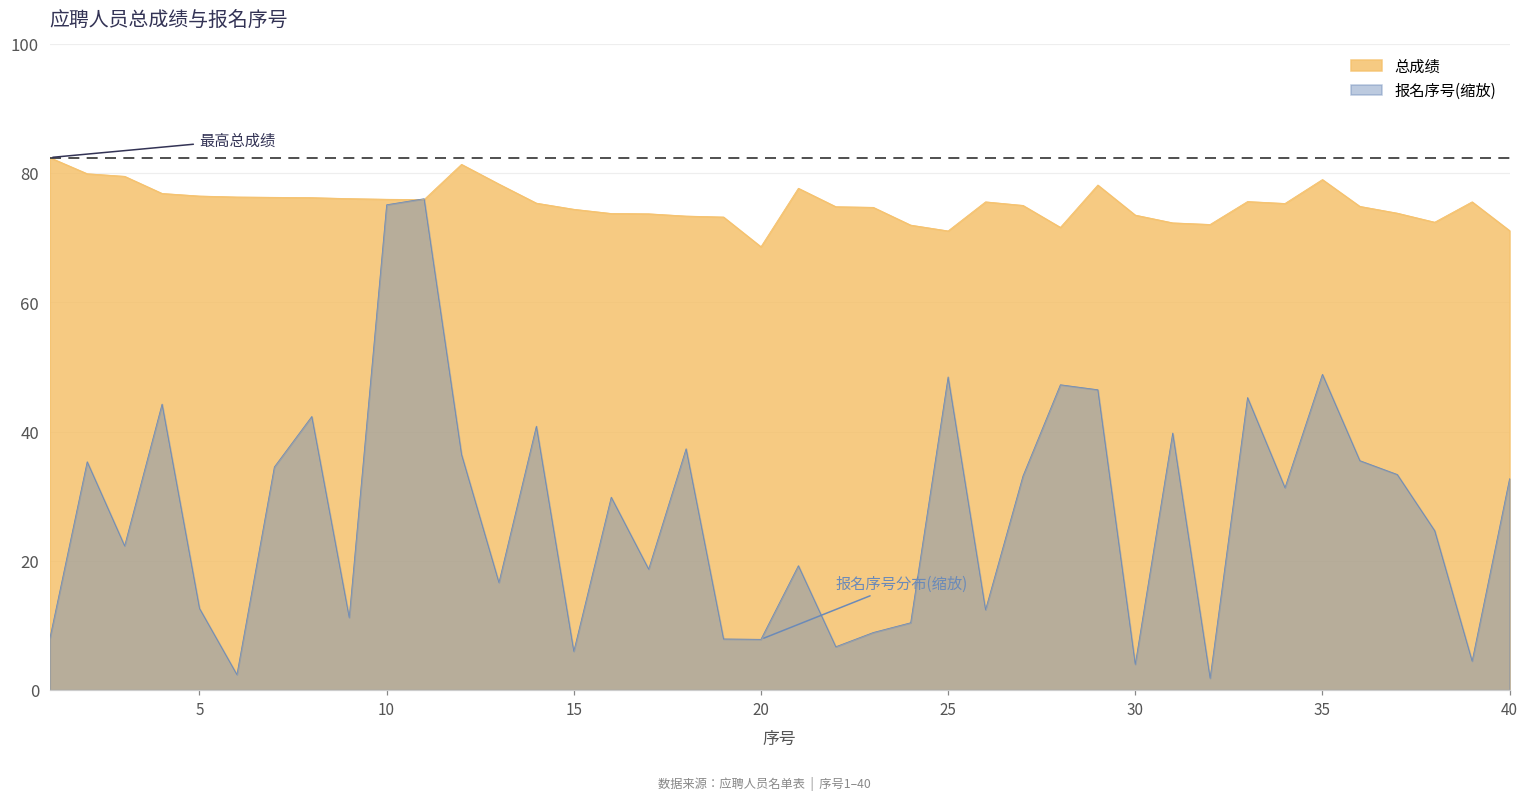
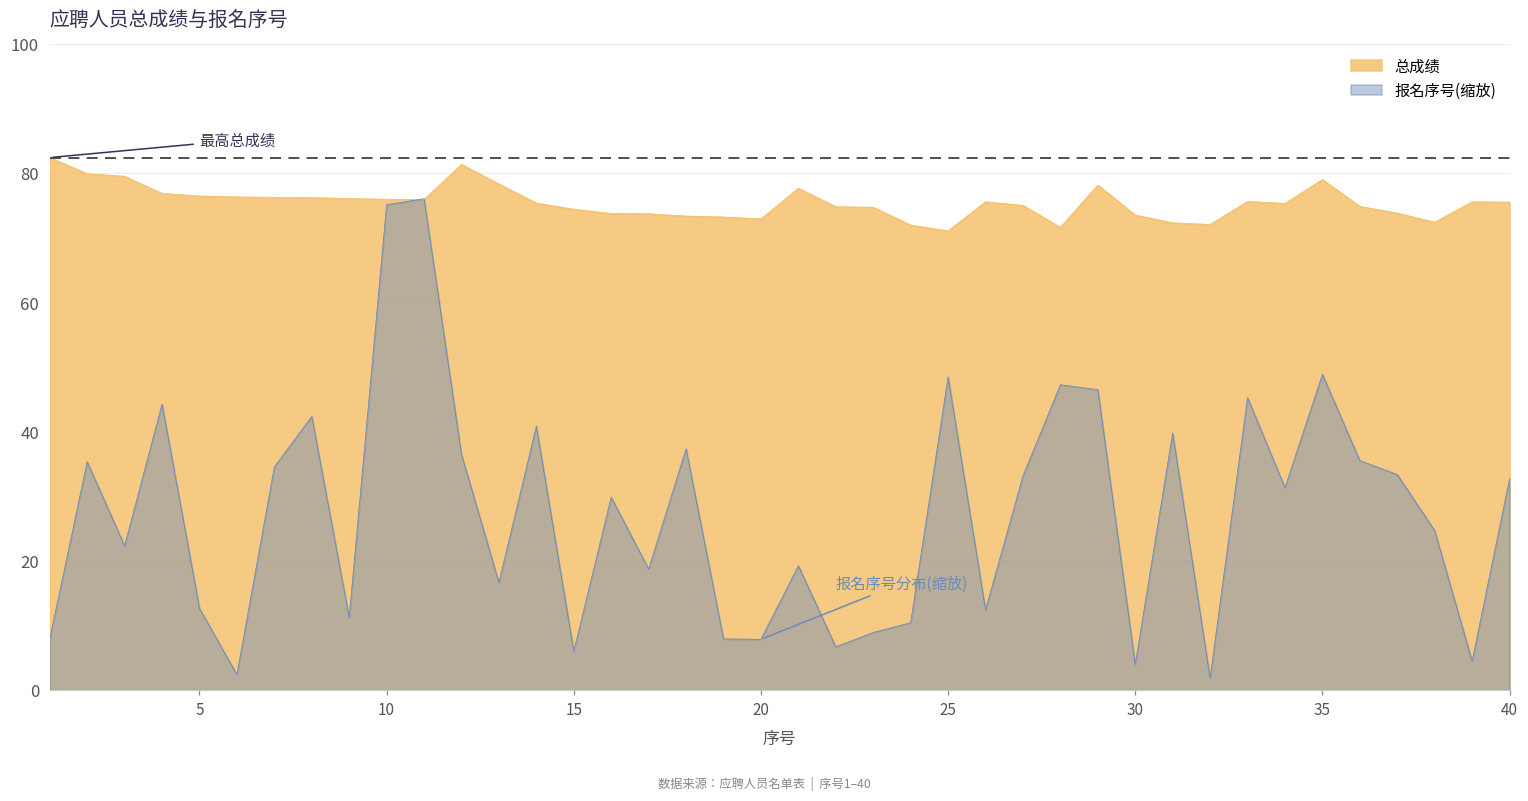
总成绩, 20: 69 -> 73
总成绩, 40: 71 -> 76
